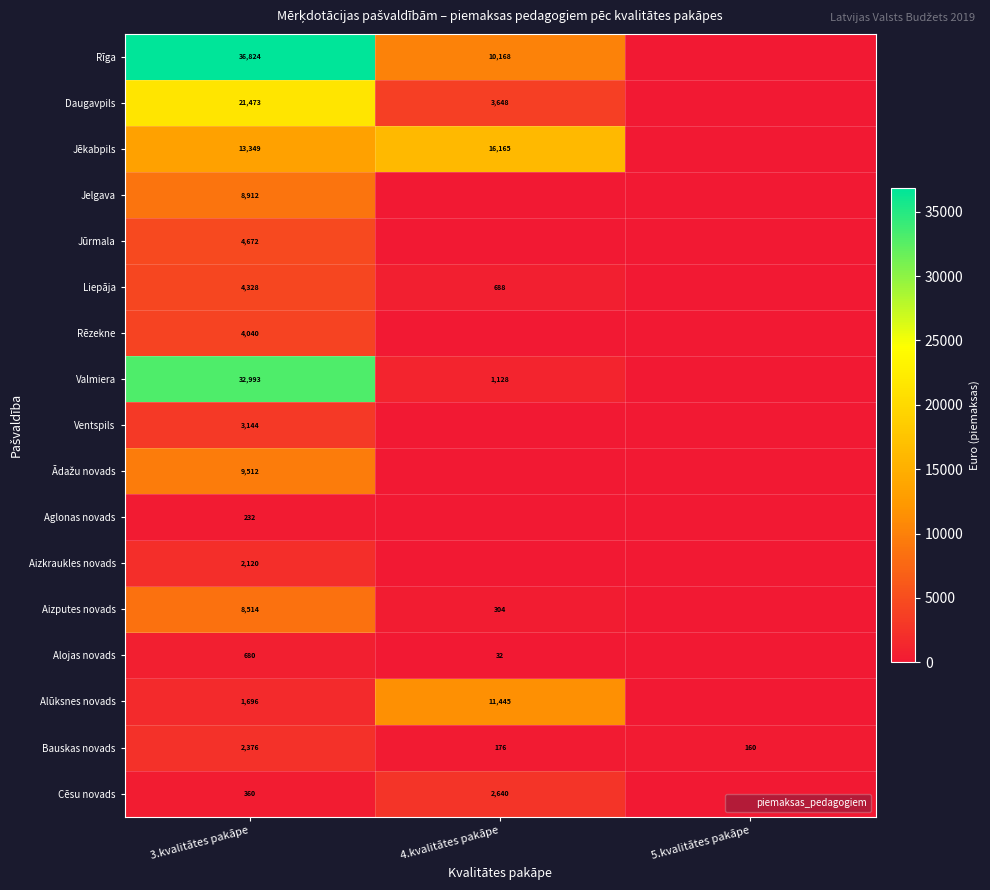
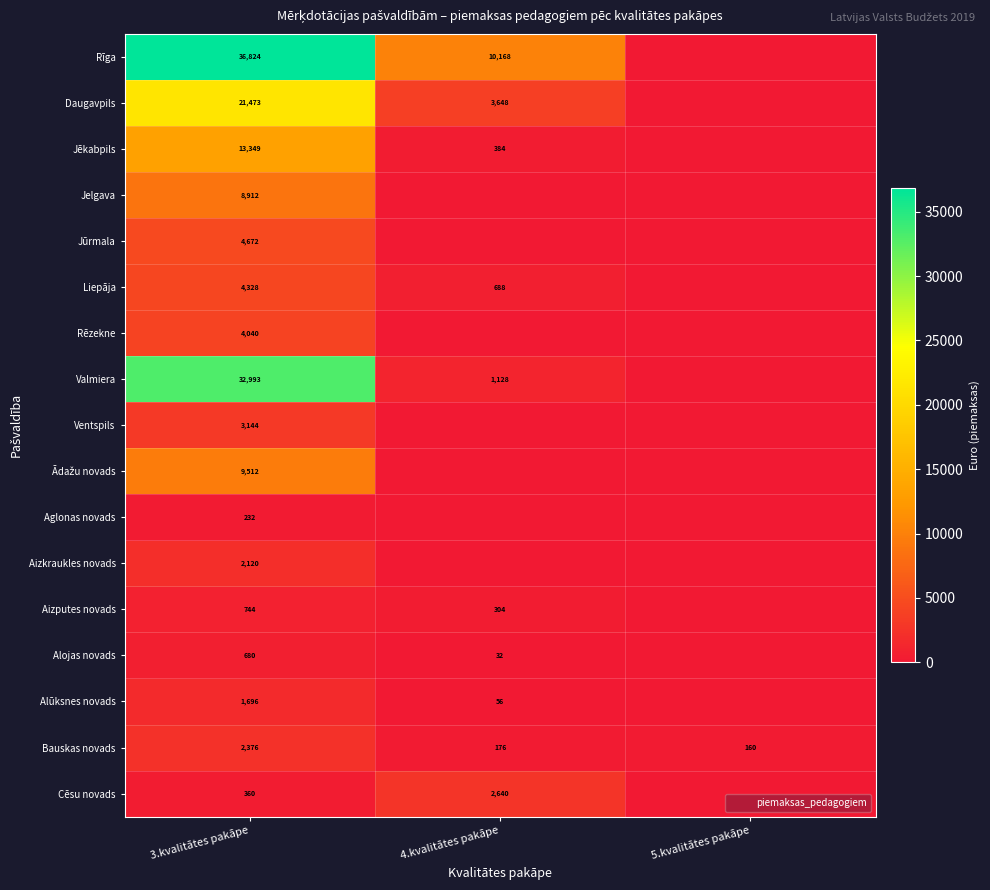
Jēkabpils, 4.kvalitātes pakāpe: 16,165 -> 384
Aizputes novads, 3.kvalitātes pakāpe: 8,514 -> 744
Alūksnes novads, 4.kvalitātes pakāpe: 11,445 -> 56
